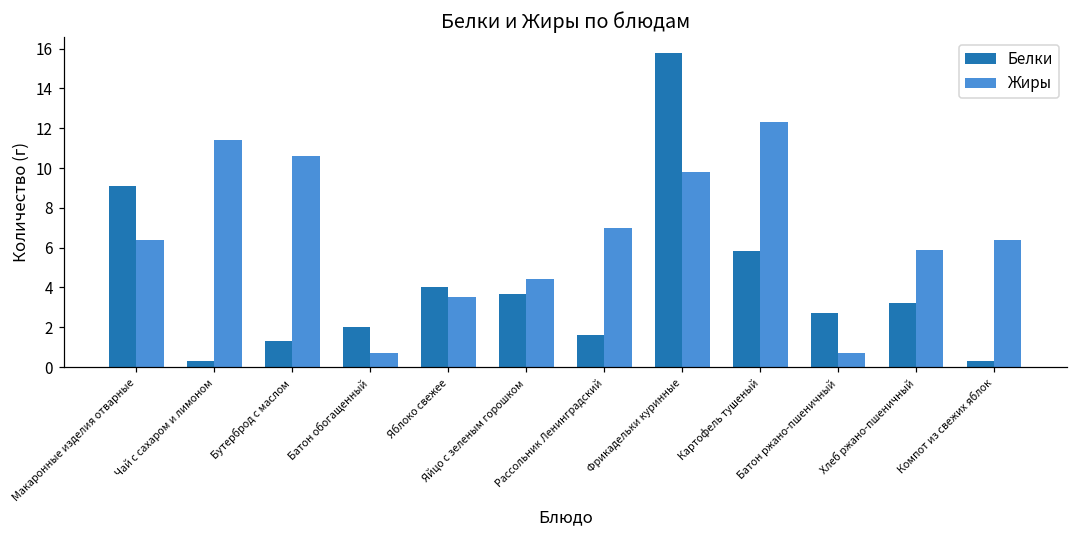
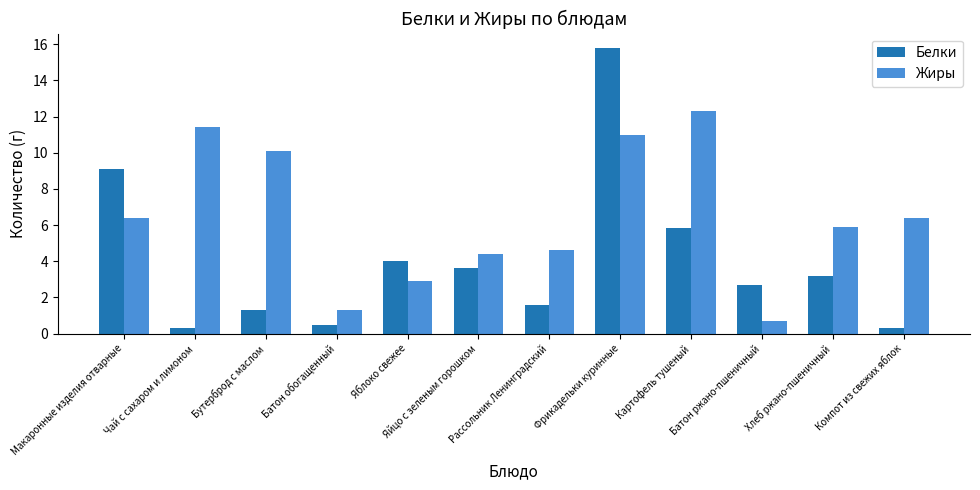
Жиры, Бутерброд с маслом: 10.6 -> 10.1
Белки, Батон обогащенный: 2.0 -> 0.5
Жиры, Батон обогащенный: 0.7 -> 1.3
Жиры, Яблоко свежее: 3.5 -> 2.9
Жиры, Рассольник Ленинградский: 7.0 -> 4.6
Жиры, Фрикадельки куринные: 9.8 -> 11.0
